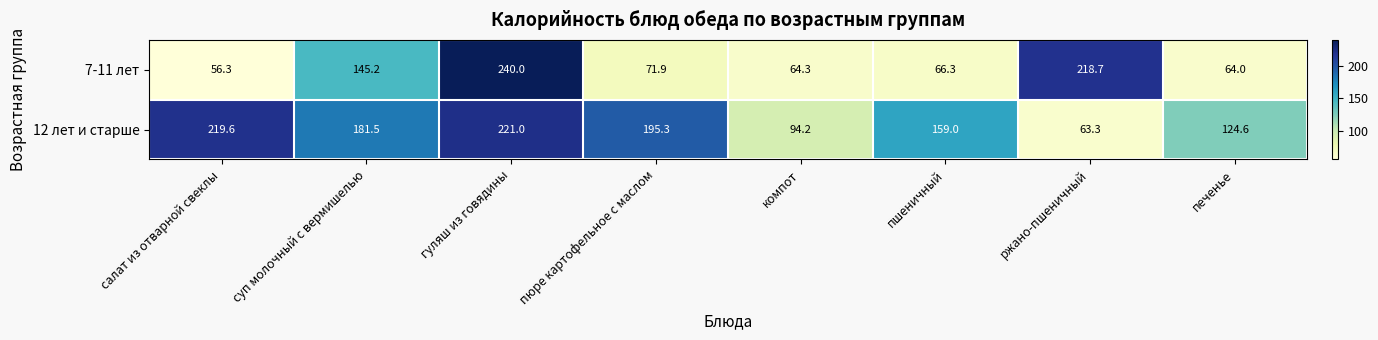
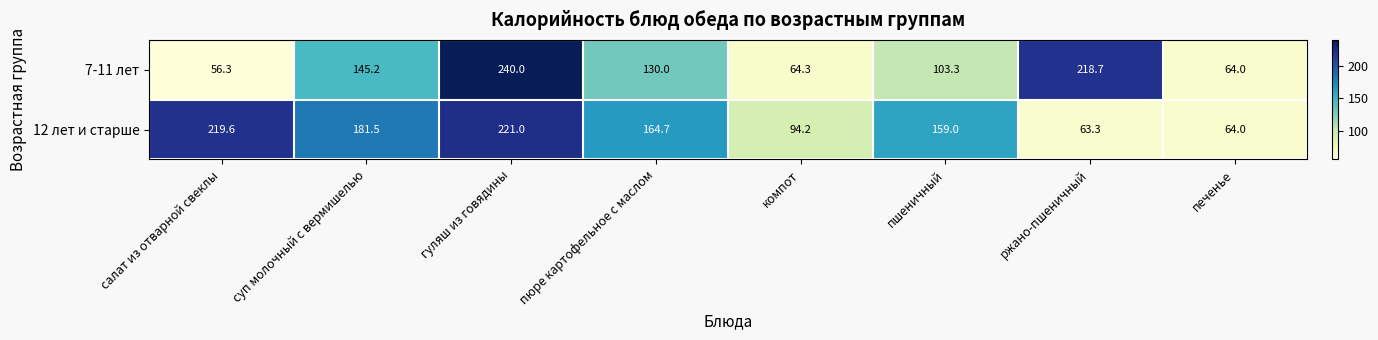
7-11 лет, пюре картофельное с маслом: 71.9 -> 130.0
7-11 лет, пшеничный: 66.3 -> 103.3
12 лет и старше, пюре картофельное с маслом: 195.3 -> 164.7
12 лет и старше, печенье: 124.6 -> 64.0
